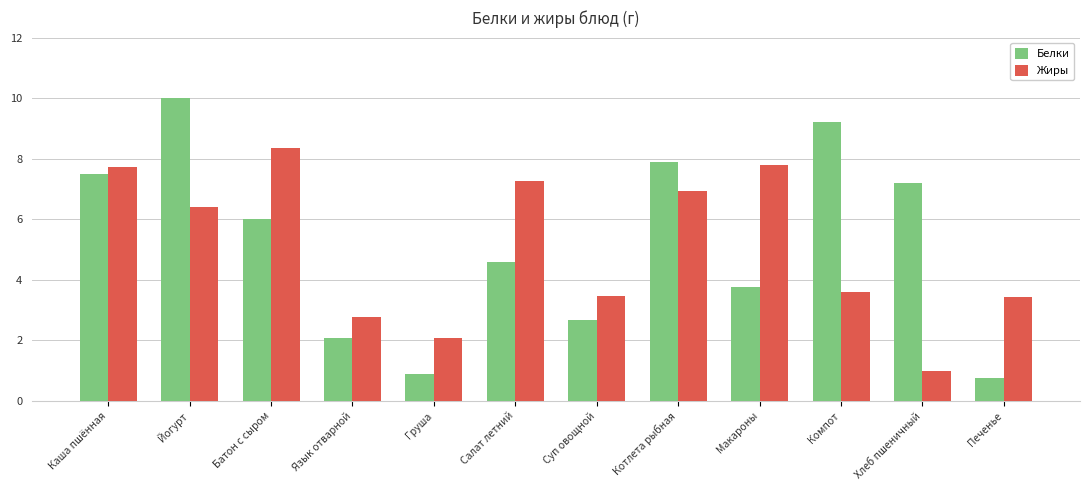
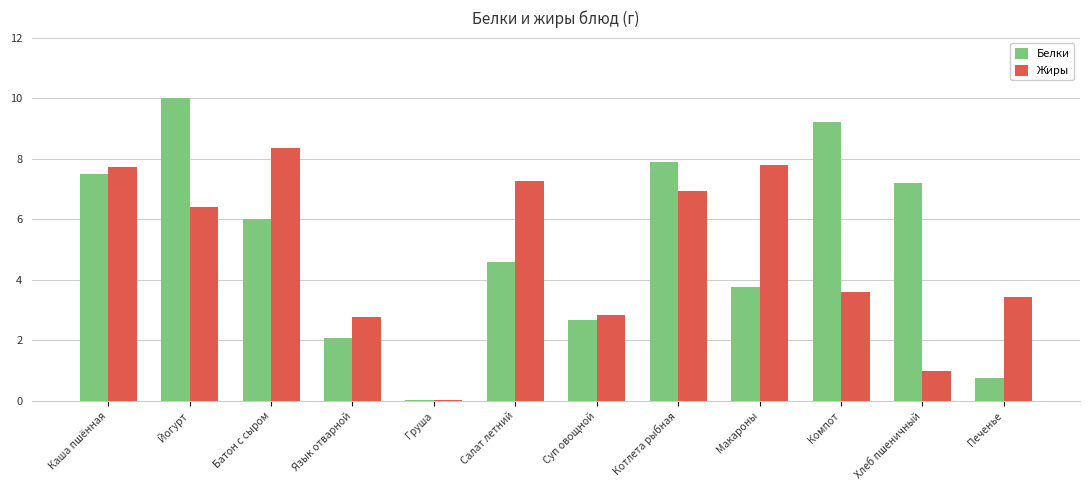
Белки, Груша: 0.9 -> 0.0
Жиры, Груша: 2.1 -> 0.0
Жиры, Суп овощной: 3.5 -> 2.8
